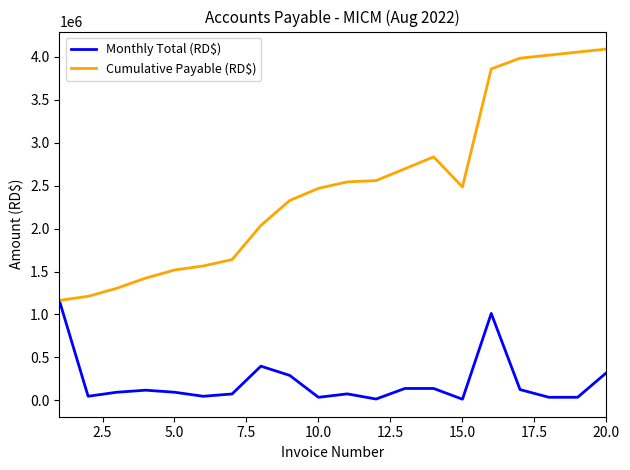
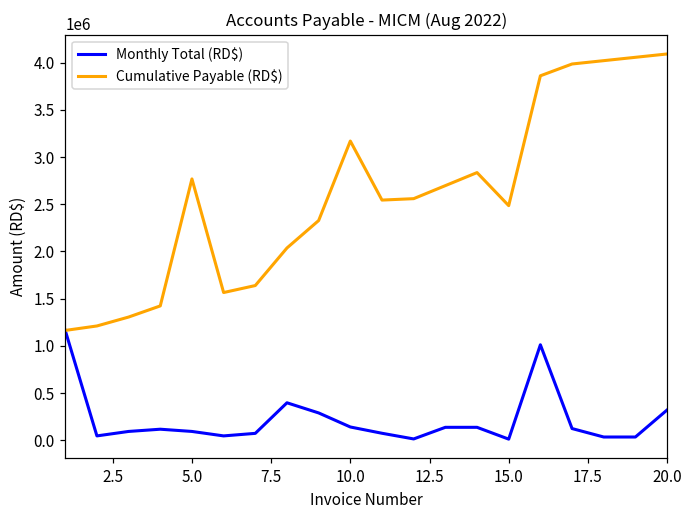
Cumulative Payable (RD$), 5.0: 1500000 -> 2800000
Monthly Total (RD$), 10.0: 0 -> 100000
Cumulative Payable (RD$), 10.0: 2500000 -> 3200000
